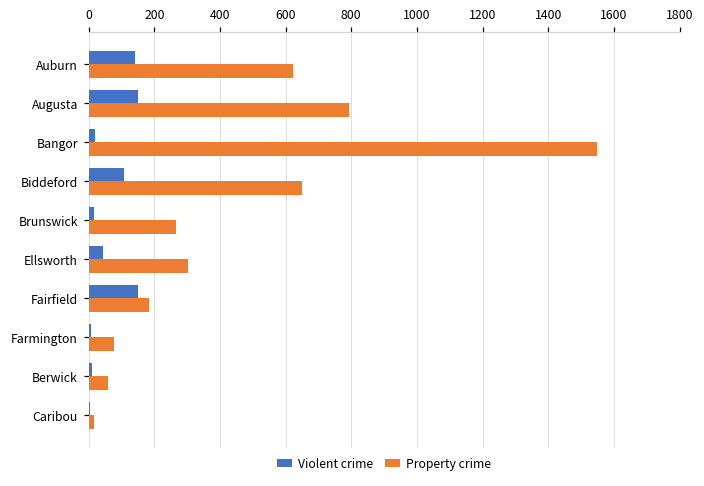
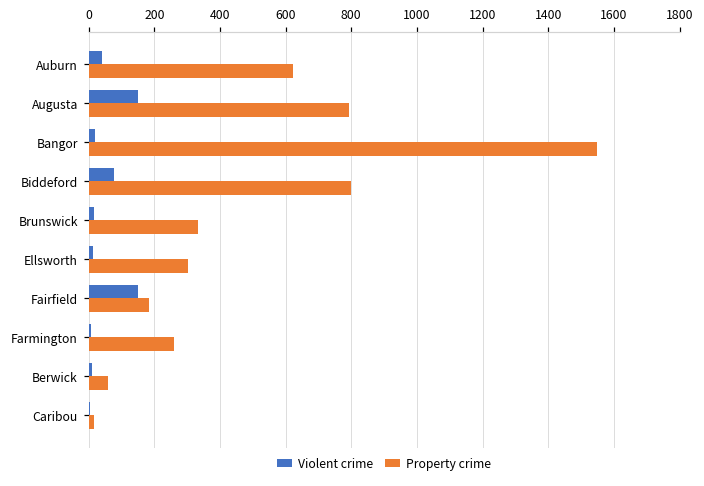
Violent crime, Auburn: 140 -> 40
Violent crime, Biddeford: 110 -> 80
Property crime, Biddeford: 650 -> 800
Property crime, Brunswick: 270 -> 330
Violent crime, Ellsworth: 50 -> 10
Property crime, Farmington: 80 -> 260
